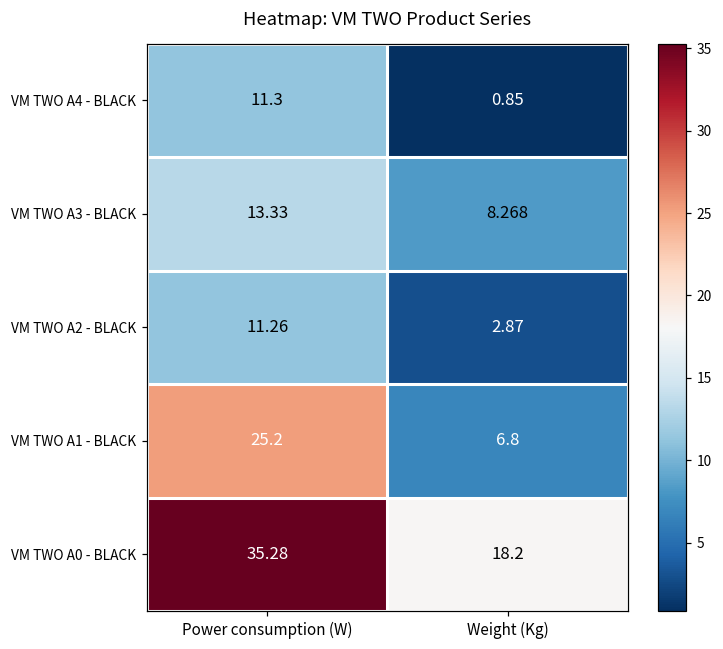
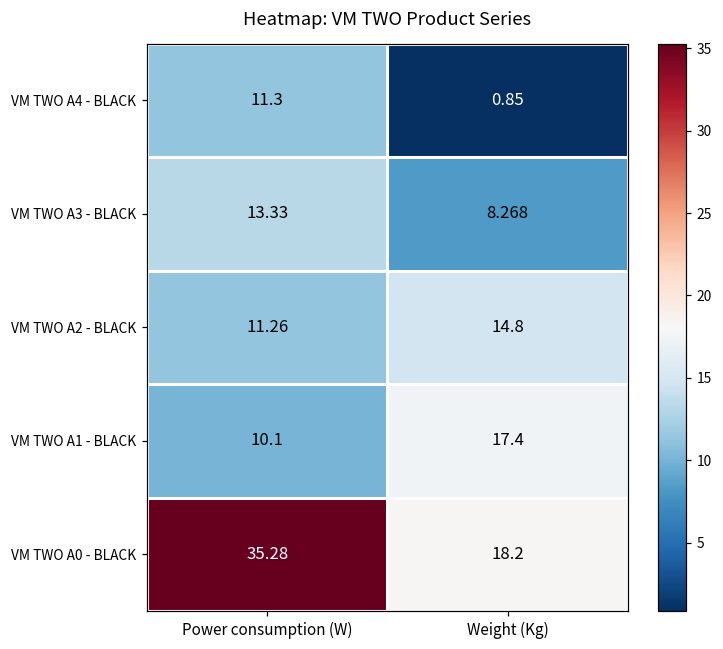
VM TWO A2 - BLACK, Weight (Kg): 2.87 -> 14.8
VM TWO A1 - BLACK, Power consumption (W): 25.2 -> 10.1
VM TWO A1 - BLACK, Weight (Kg): 6.8 -> 17.4
